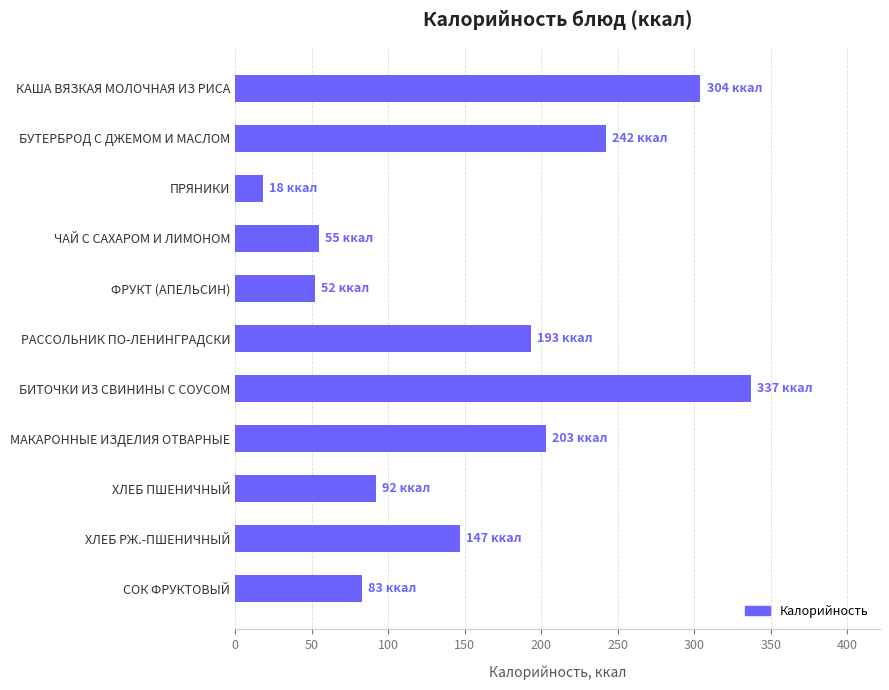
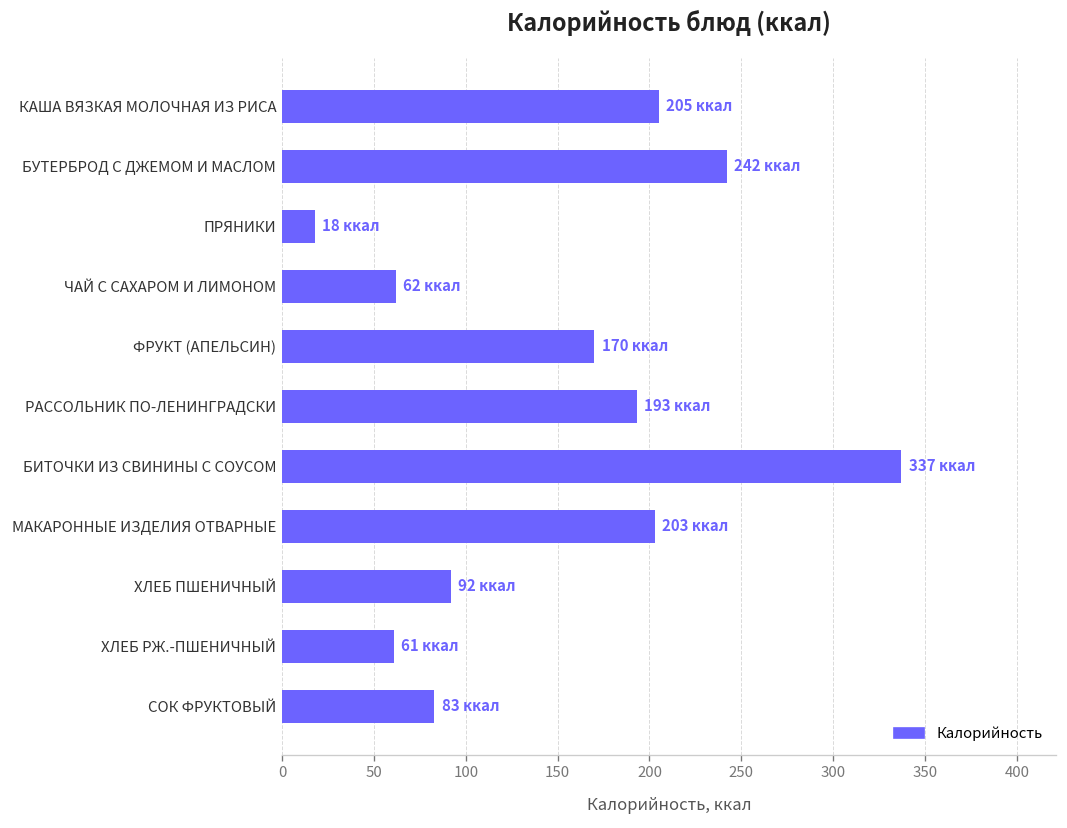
КАША ВЯЗКАЯ МОЛОЧНАЯ ИЗ РИСА: 304 -> 205
ЧАЙ С САХАРОМ И ЛИМОНОМ: 55 -> 62
ФРУКТ (АПЕЛЬСИН): 52 -> 170
ХЛЕБ РЖ.-ПШЕНИЧНЫЙ: 147 -> 61
